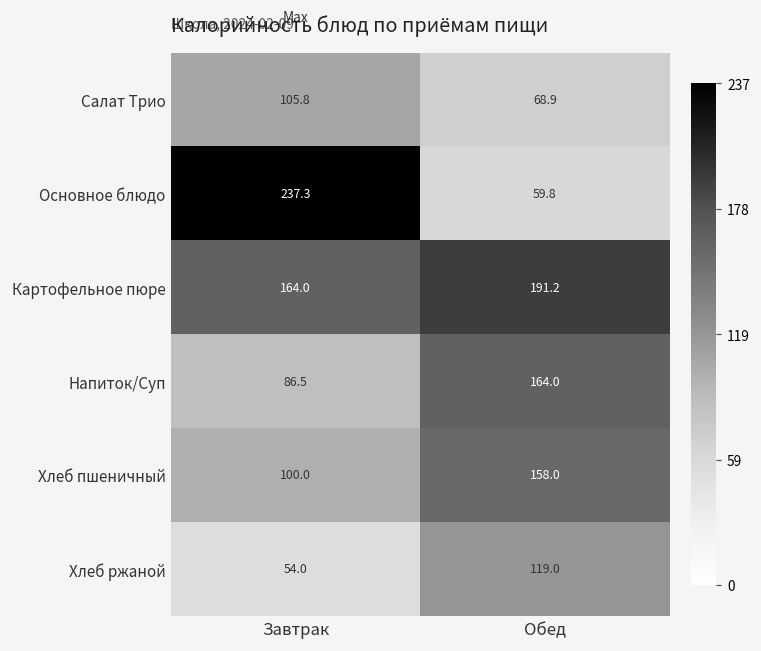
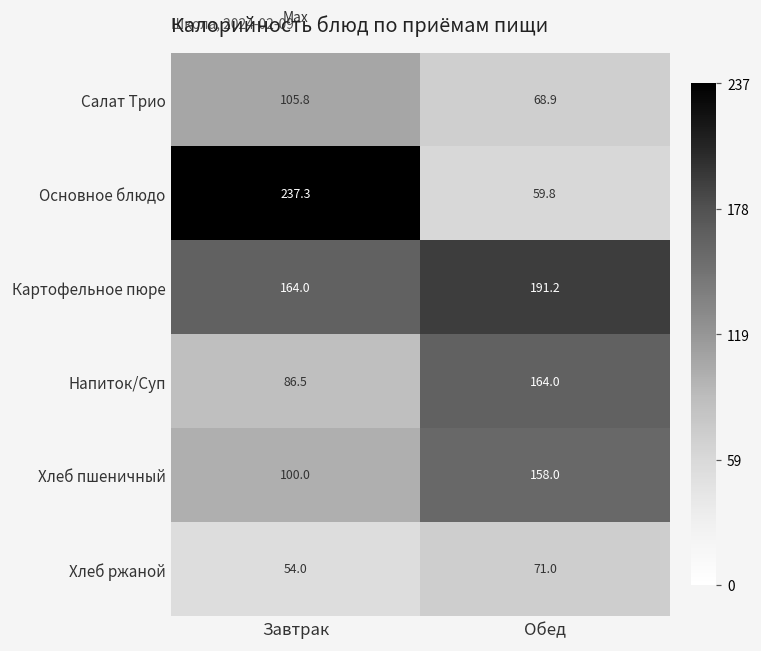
Хлеб ржаной, Обед: 119.0 -> 71.0
